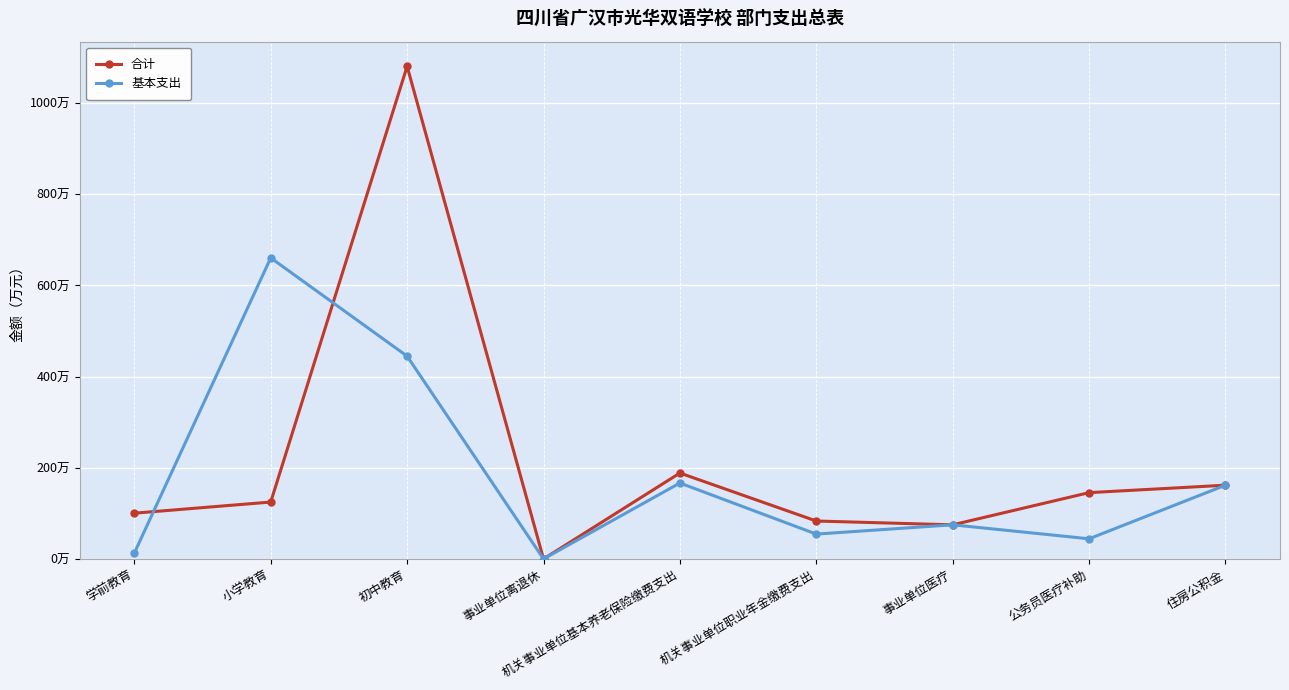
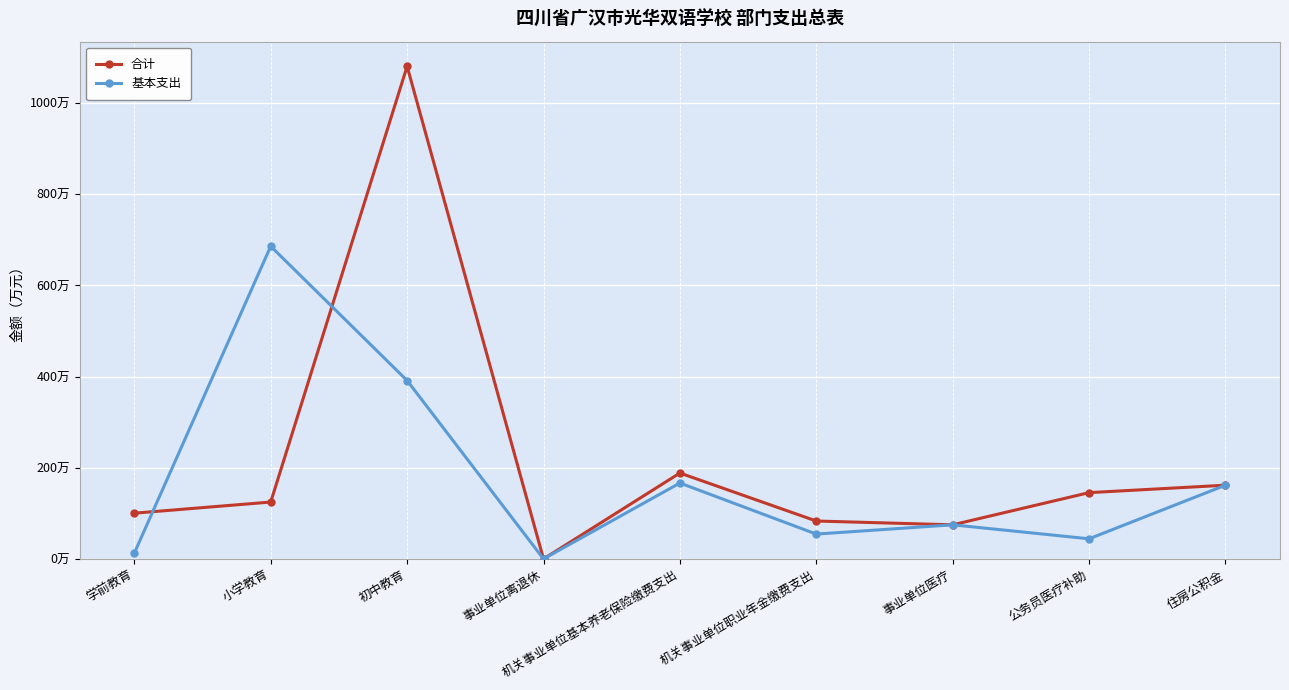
基本支出, 小学教育: 660万 -> 690万
基本支出, 初中教育: 440万 -> 390万
